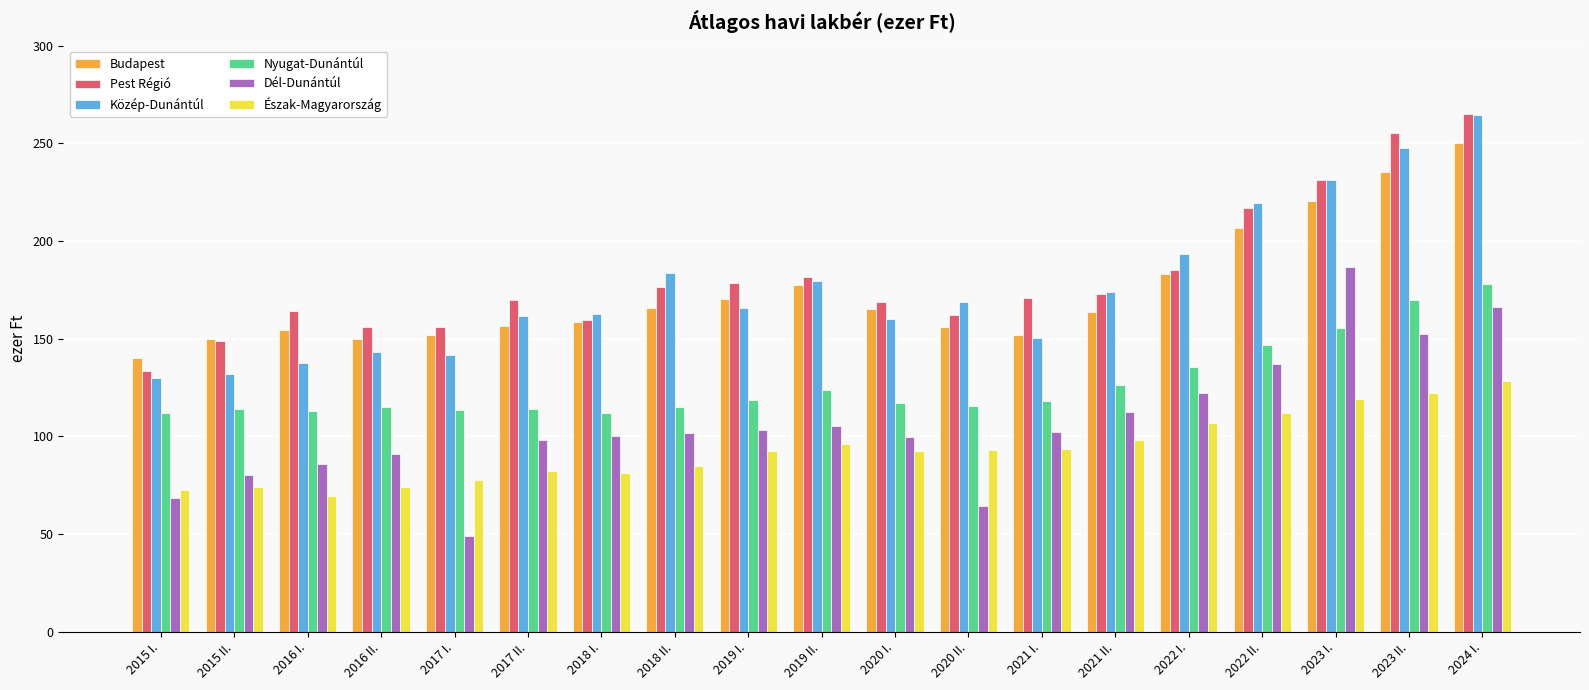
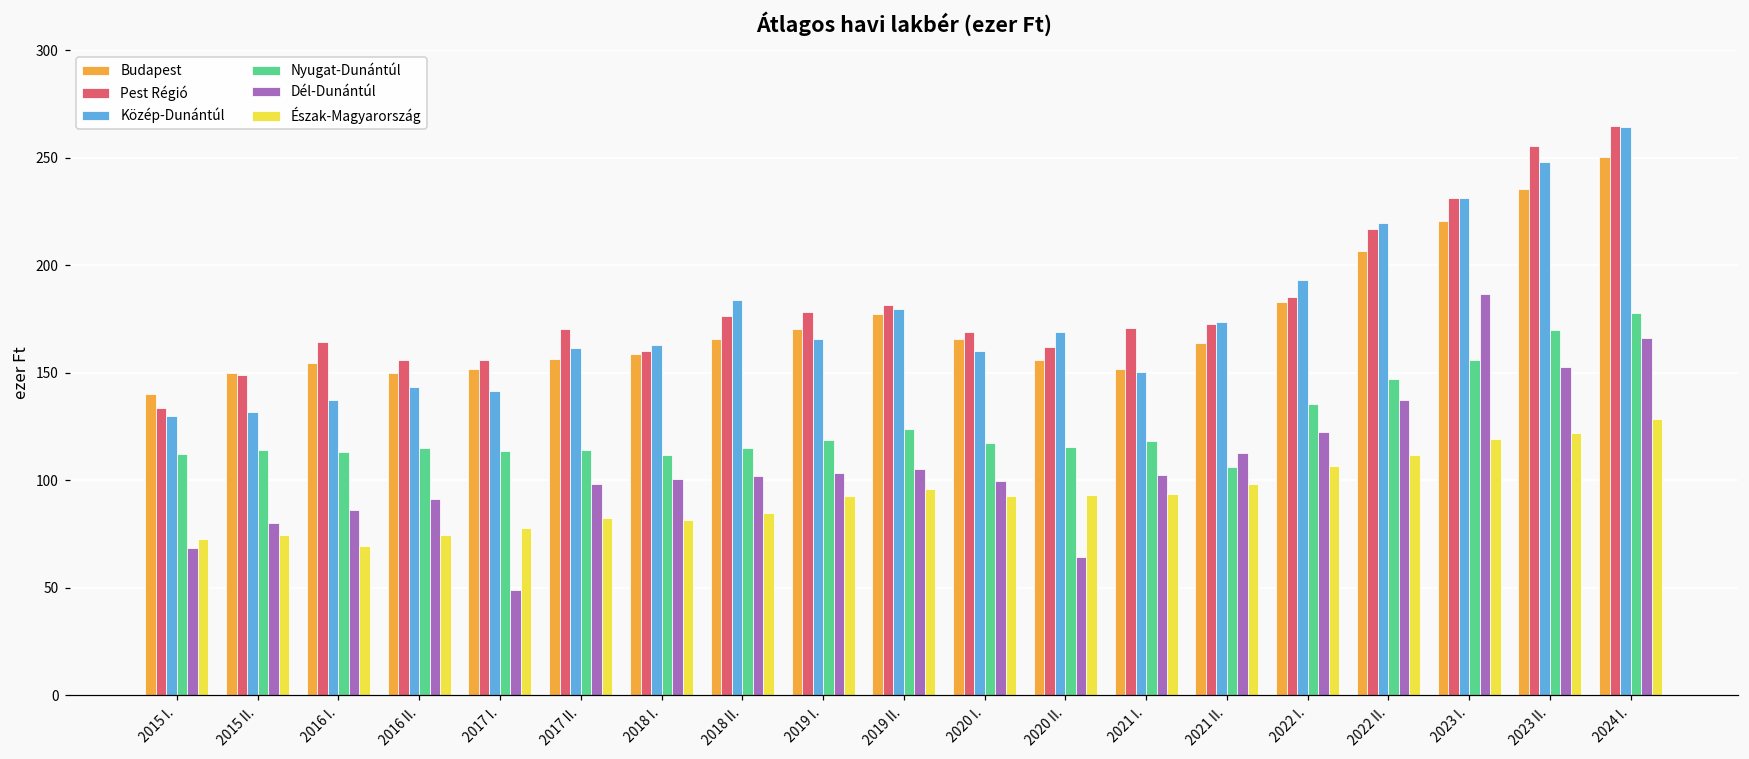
Nyugat-Dunántúl, 2021 II.: 126 -> 106
